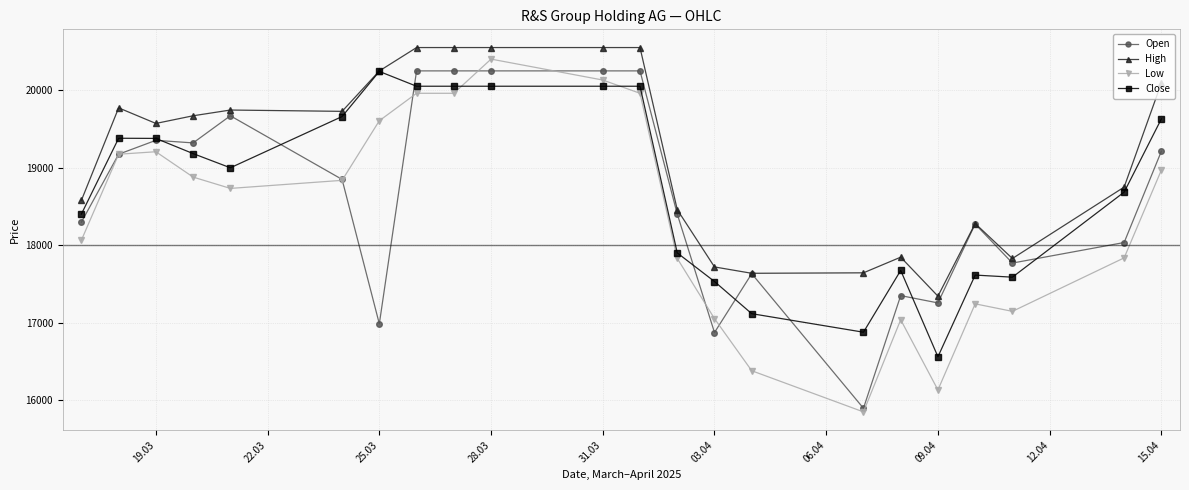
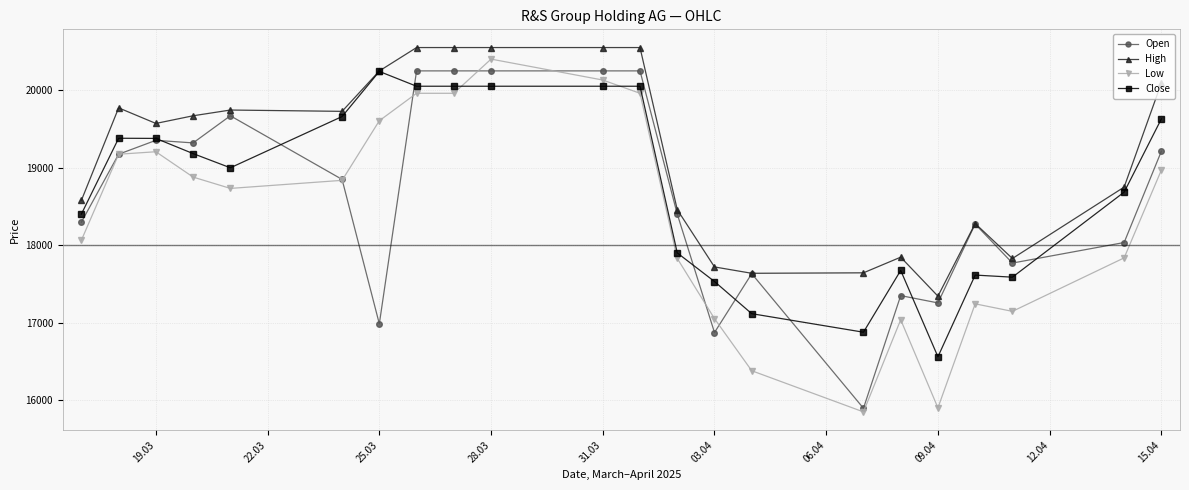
Low, 09.04: 16100 -> 15900
